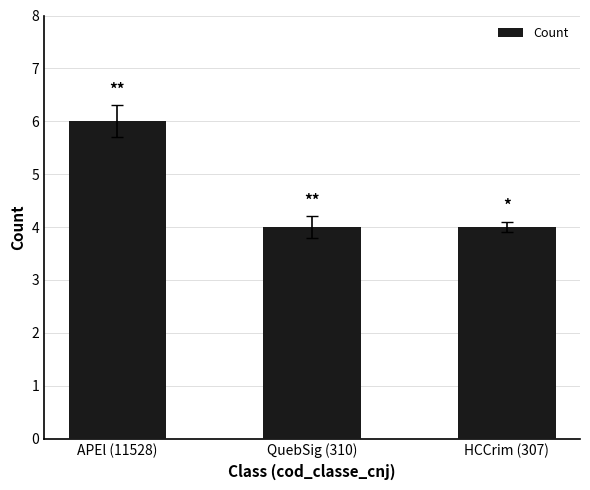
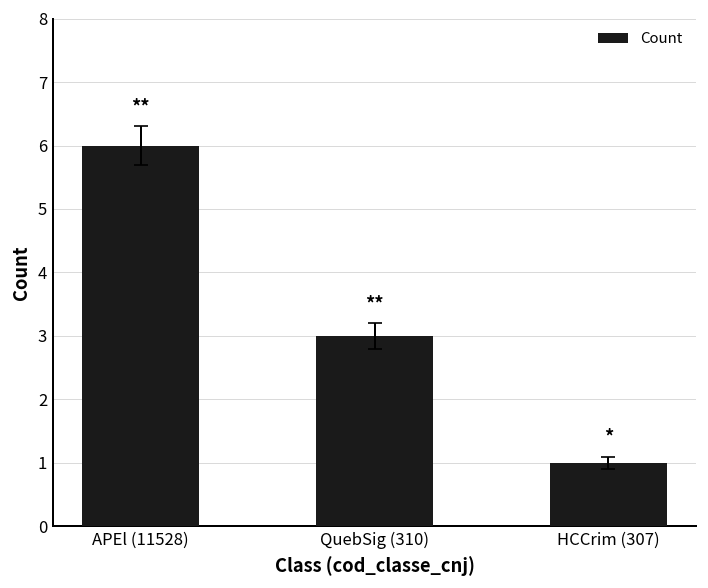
Count, QuebSig (310): 4 -> 3
Count, HCCrim (307): 4 -> 1
